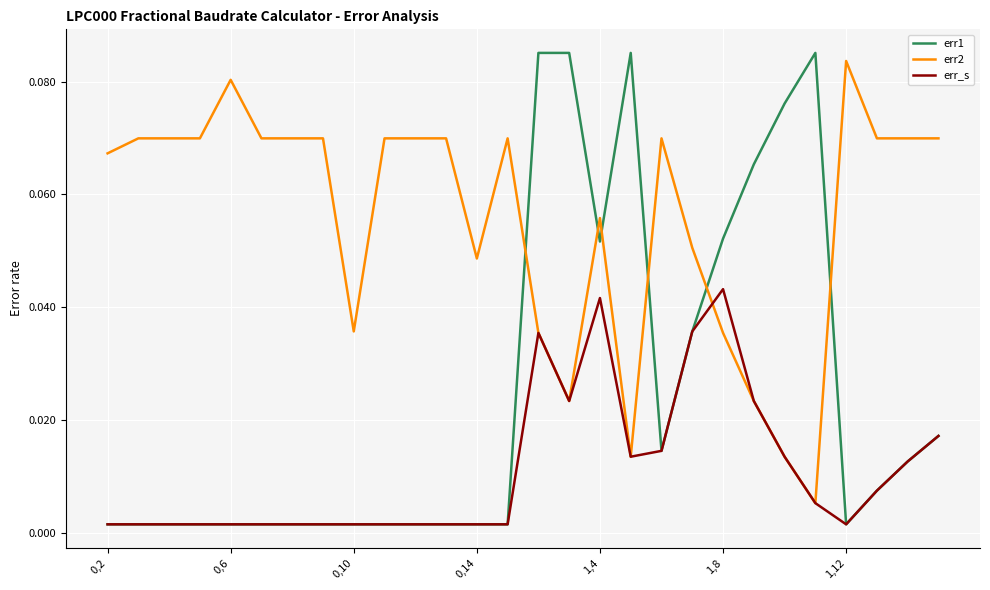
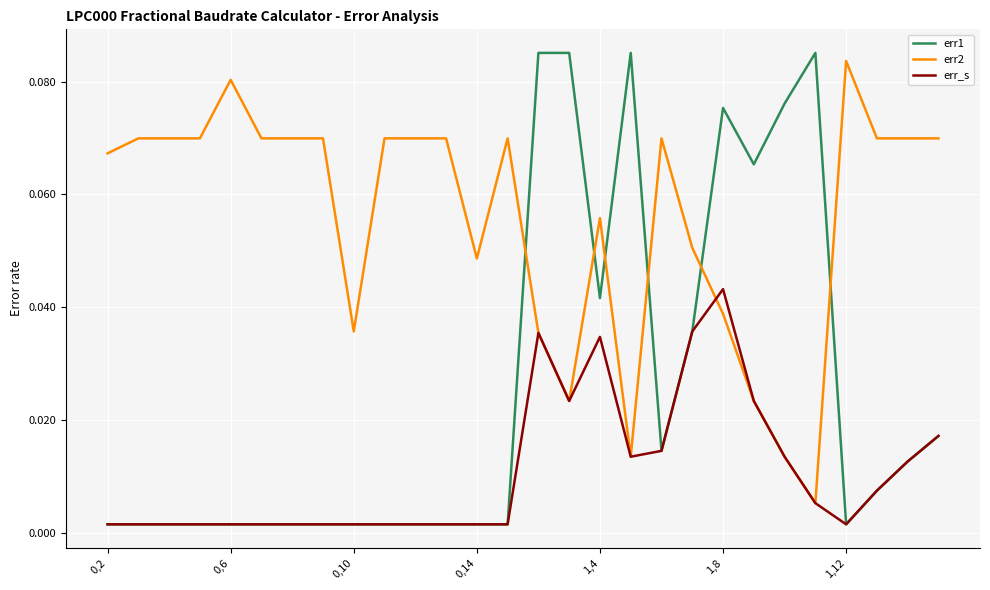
err1, 1,4: 0.052 -> 0.042
err_s, 1,4: 0.042 -> 0.035
err1, 1,8: 0.052 -> 0.075
err2, 1,8: 0.035 -> 0.039
